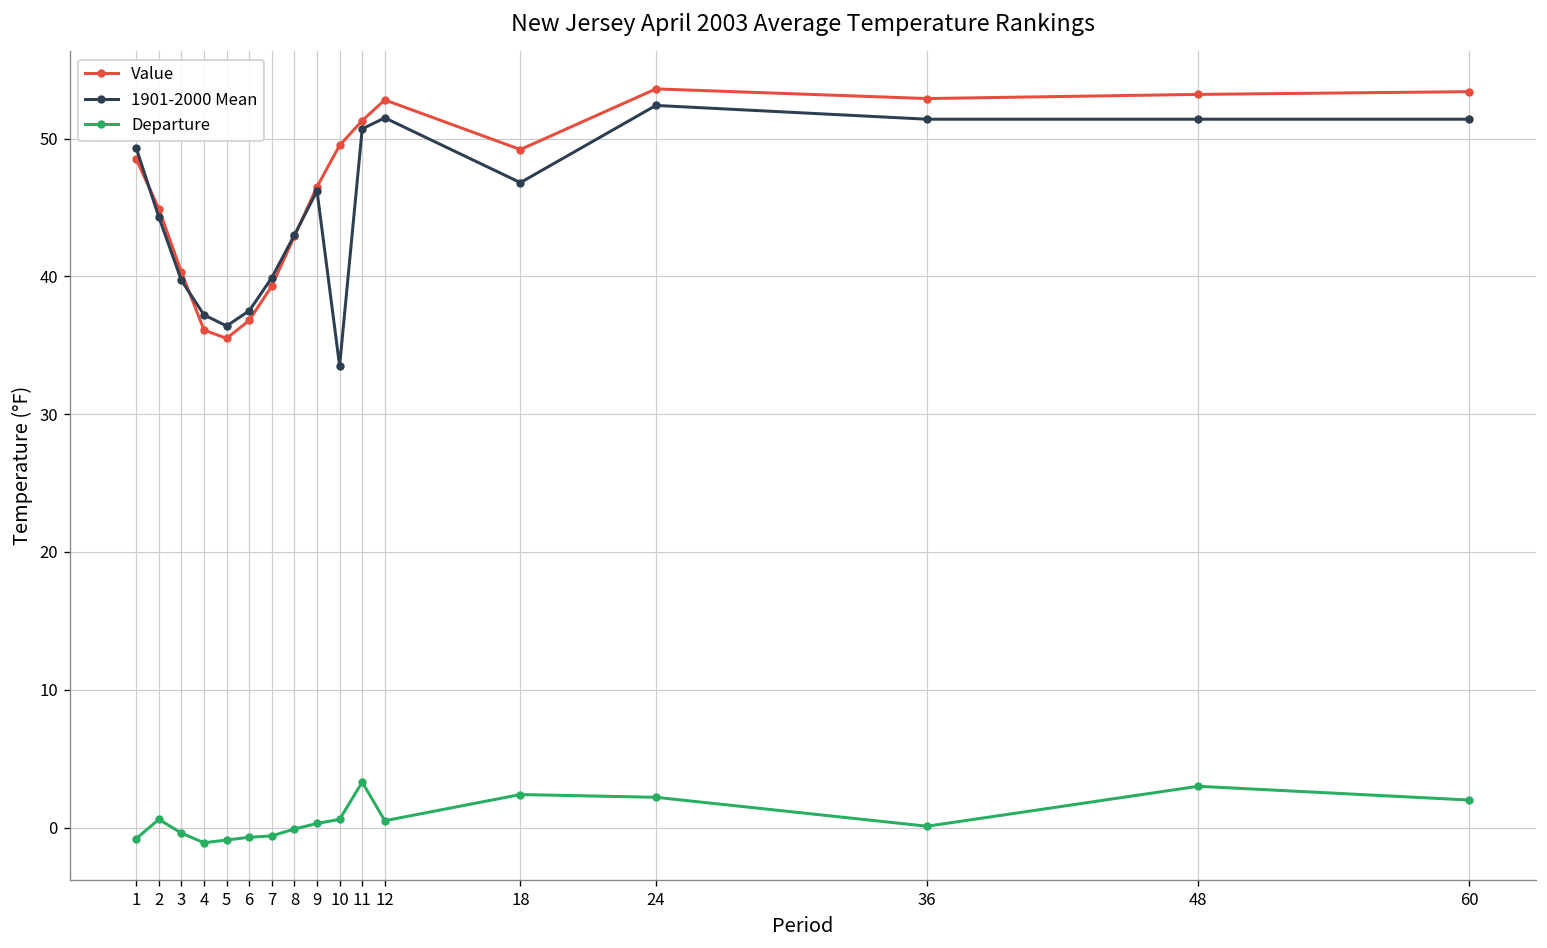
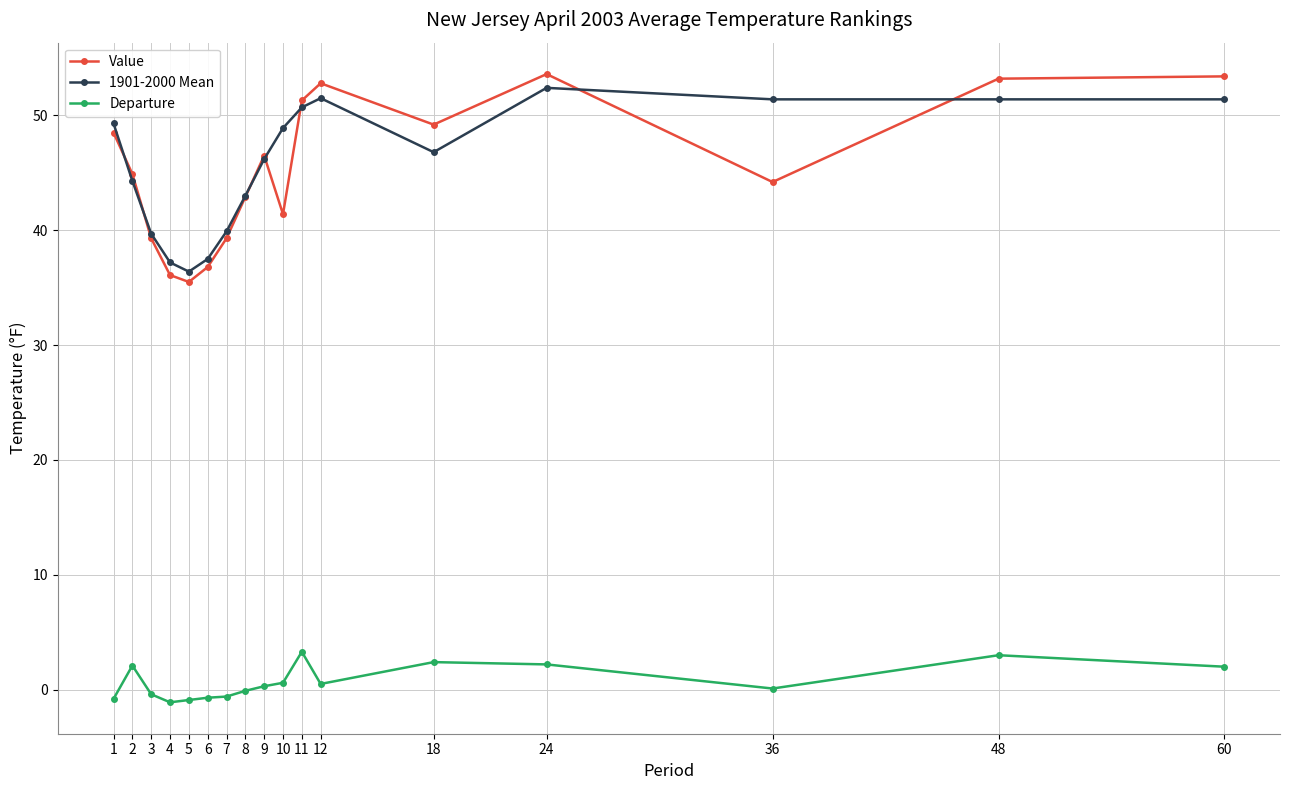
Departure, 2: 0.6 -> 2.1
Value, 3: 40.3 -> 39.3
Value, 10: 49.5 -> 41.4
1901-2000 Mean, 10: 33.5 -> 48.9
Value, 36: 52.9 -> 44.2
